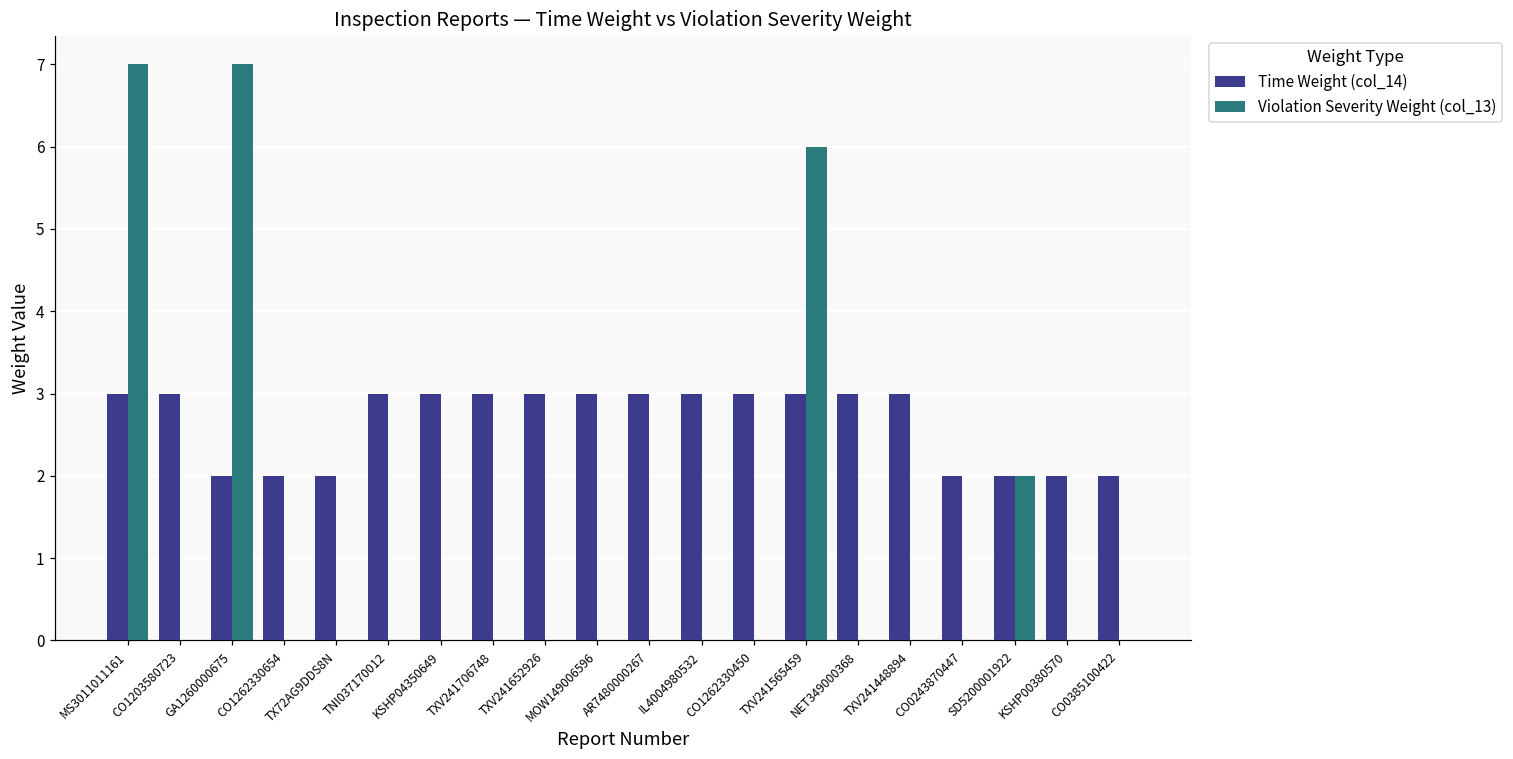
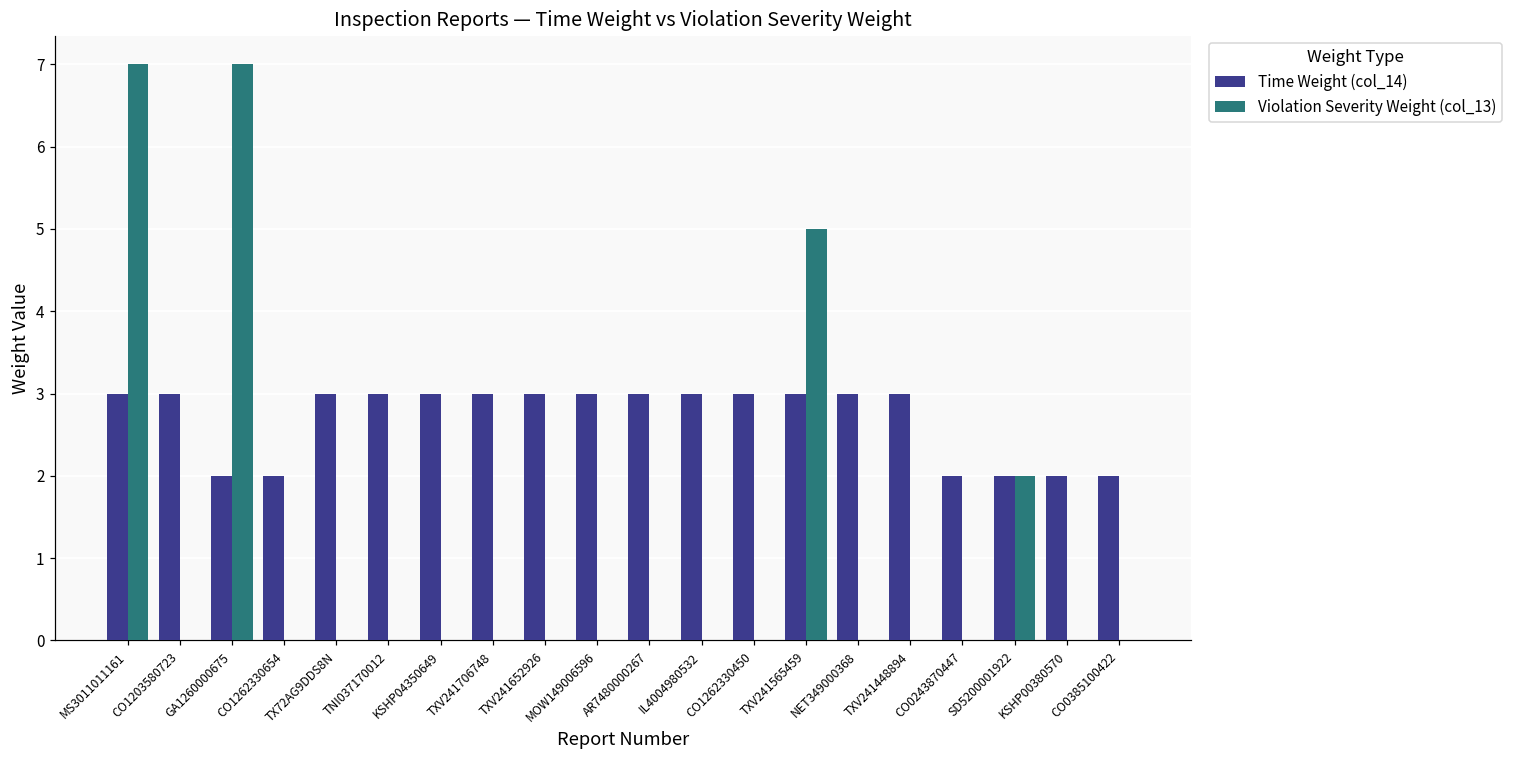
Time Weight (col_14), TX72AG9DDS8N: 2 -> 3
Violation Severity Weight (col_13), TXV241565459: 6 -> 5
